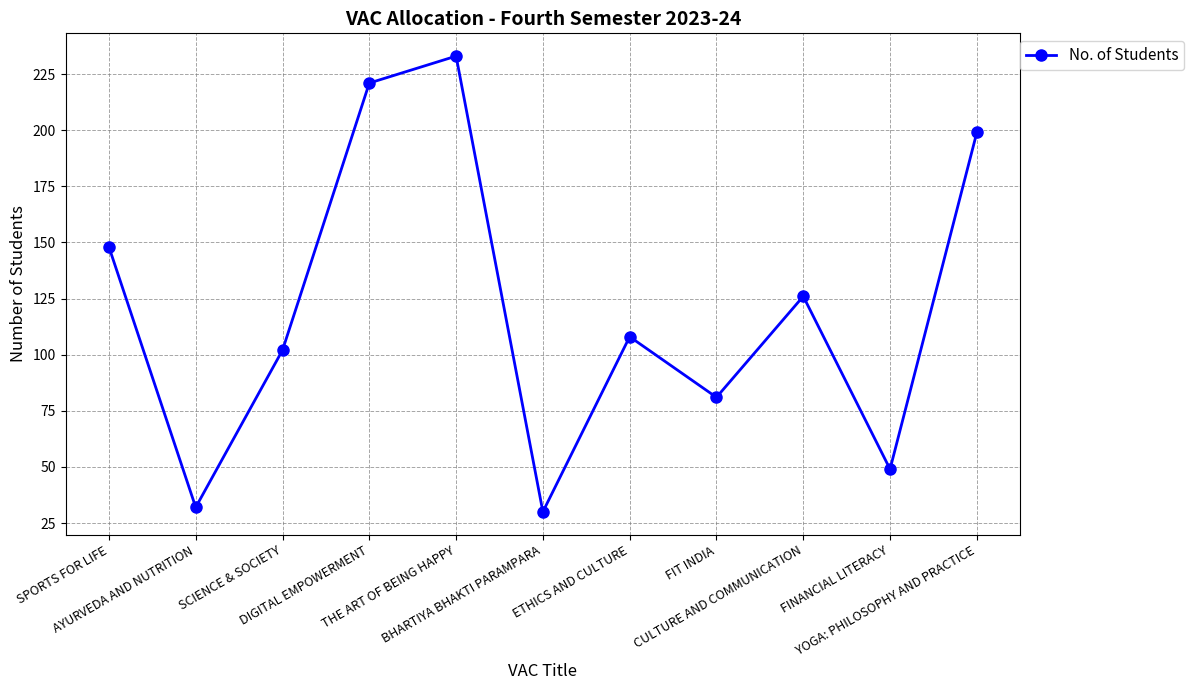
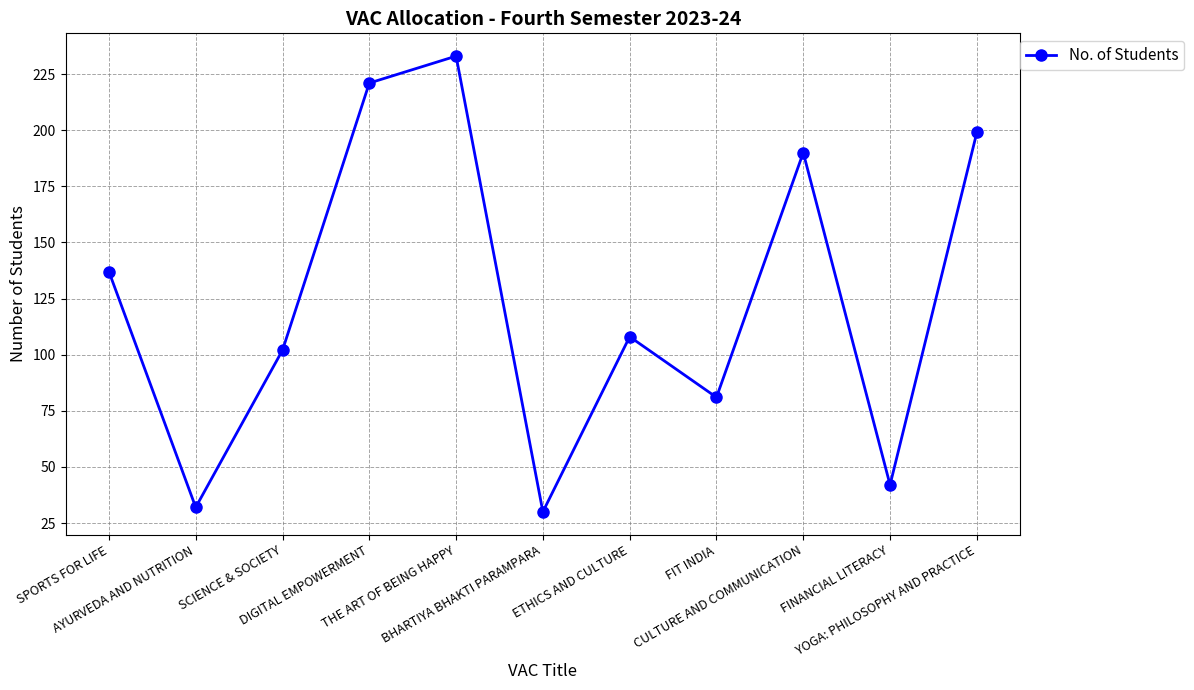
SPORTS FOR LIFE: 148 -> 137
CULTURE AND COMMUNICATION: 126 -> 190
FINANCIAL LITERACY: 49 -> 42
